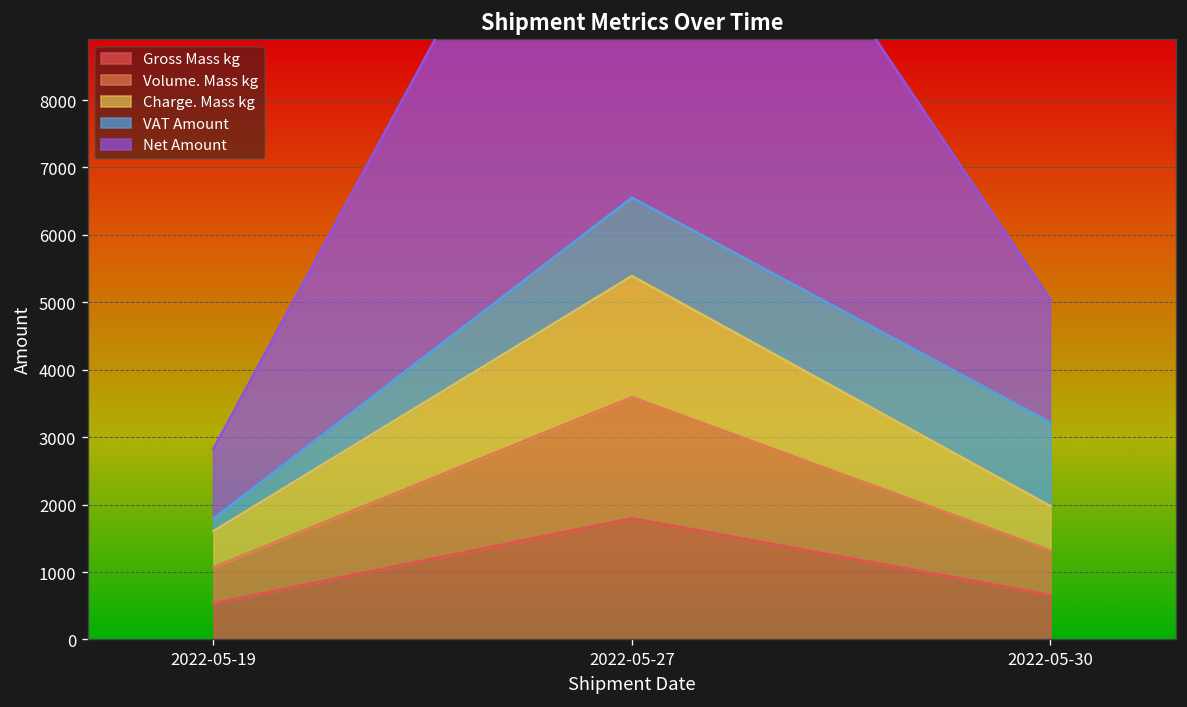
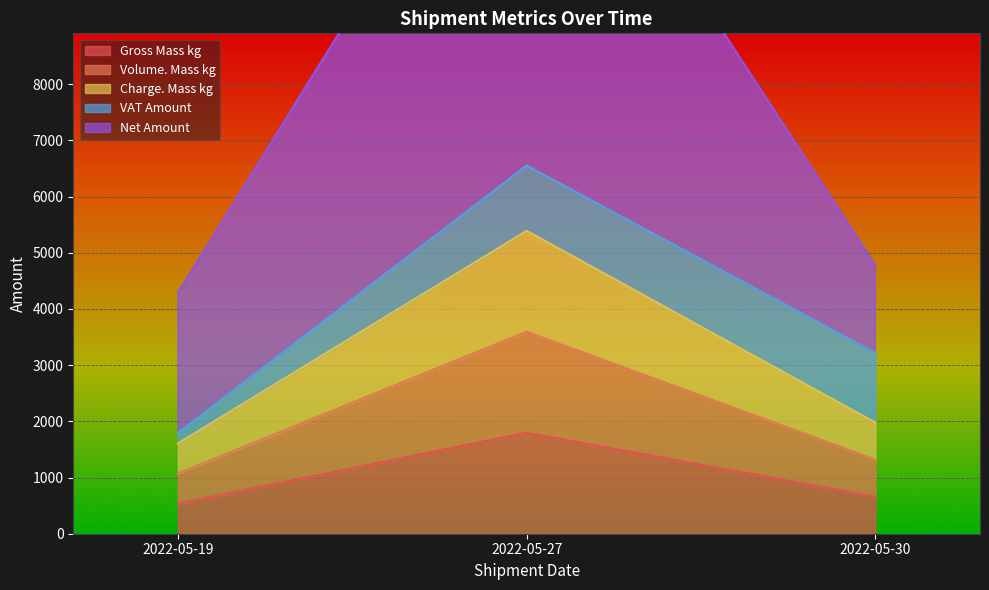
Net Amount, 2022-05-19: 1000 -> 2500
Net Amount, 2022-05-30: 1800 -> 1600
